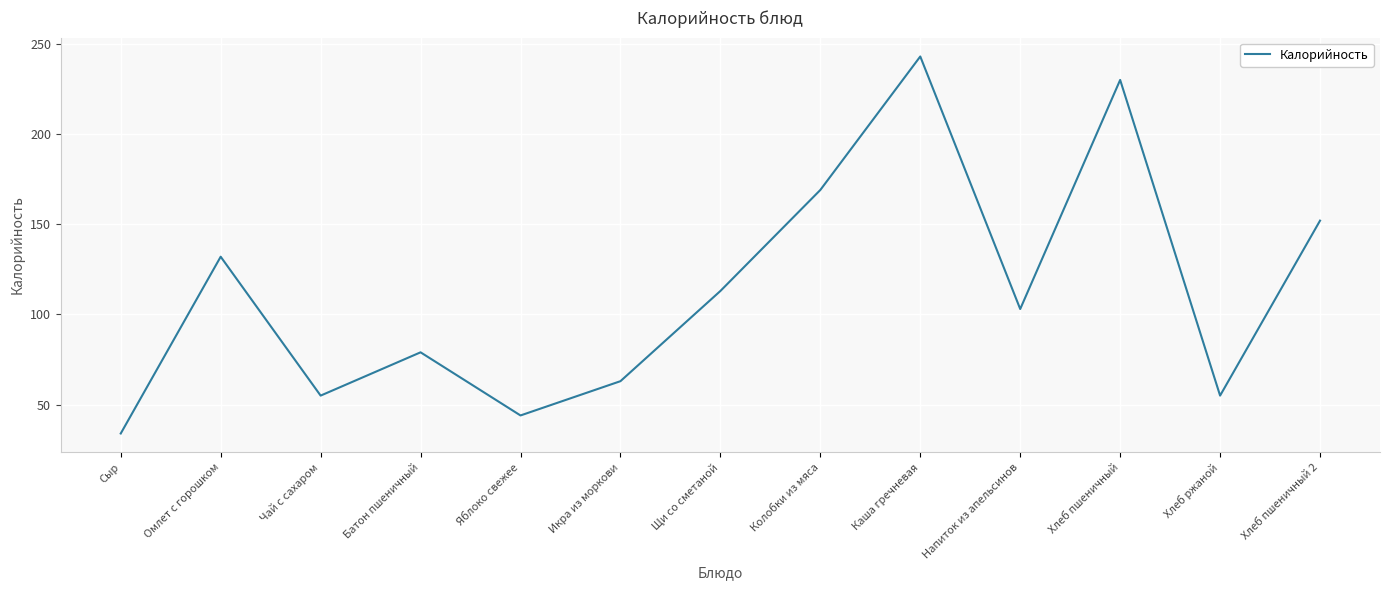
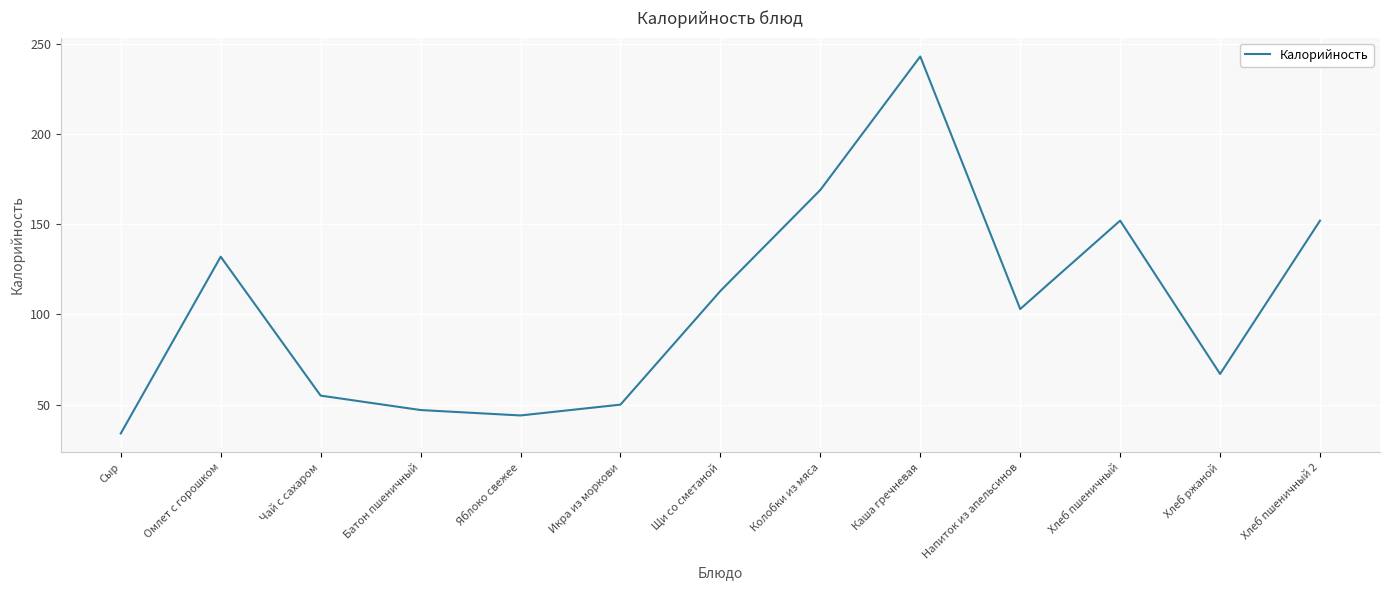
Батон пшеничный: 79 -> 47
Икра из моркови: 63 -> 50
Хлеб пшеничный: 230 -> 152
Хлеб ржаной: 55 -> 67
